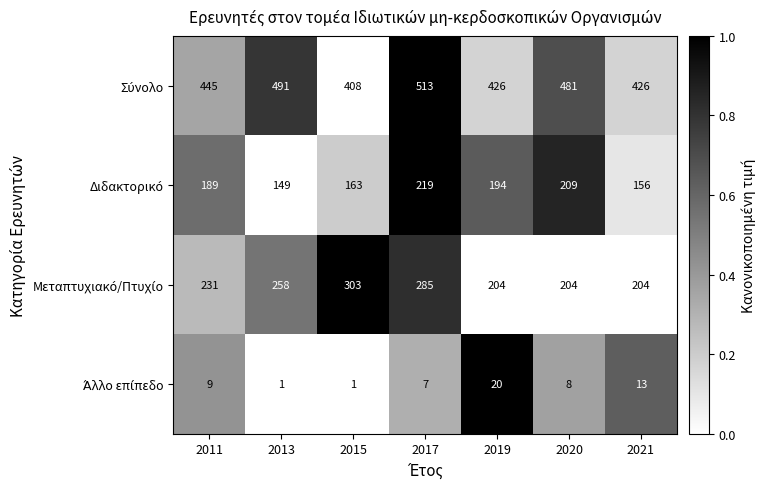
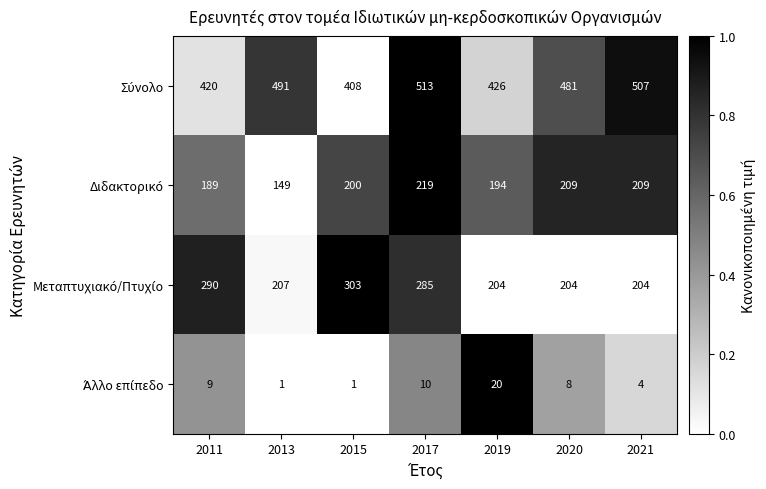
Σύνολο, 2011: 445 -> 420
Σύνολο, 2021: 426 -> 507
Διδακτορικό, 2015: 163 -> 200
Διδακτορικό, 2021: 156 -> 209
Μεταπτυχιακό/Πτυχίο, 2011: 231 -> 290
Μεταπτυχιακό/Πτυχίο, 2013: 258 -> 207
Άλλο επίπεδο, 2017: 7 -> 10
Άλλο επίπεδο, 2021: 13 -> 4
